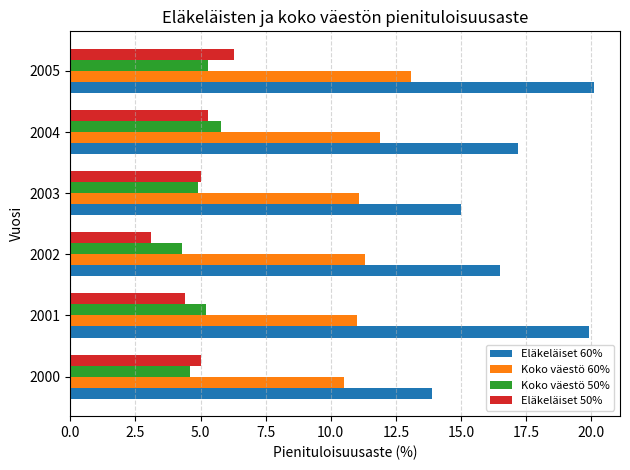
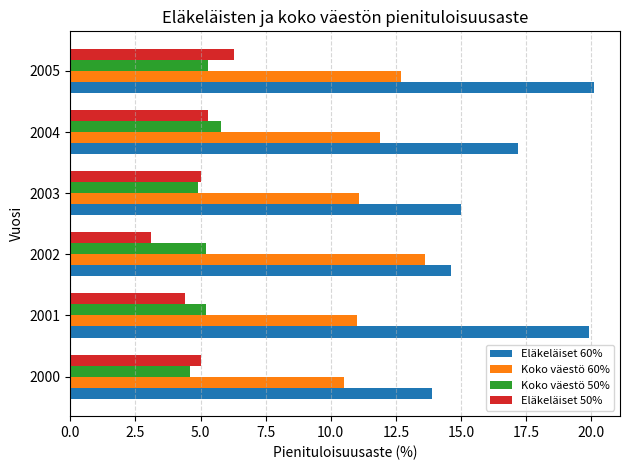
Koko väestö 60%, 2005: 13.1 -> 12.7
Koko väestö 50%, 2002: 4.3 -> 5.2
Koko väestö 60%, 2002: 11.3 -> 13.6
Eläkeläiset 60%, 2002: 16.5 -> 14.6
